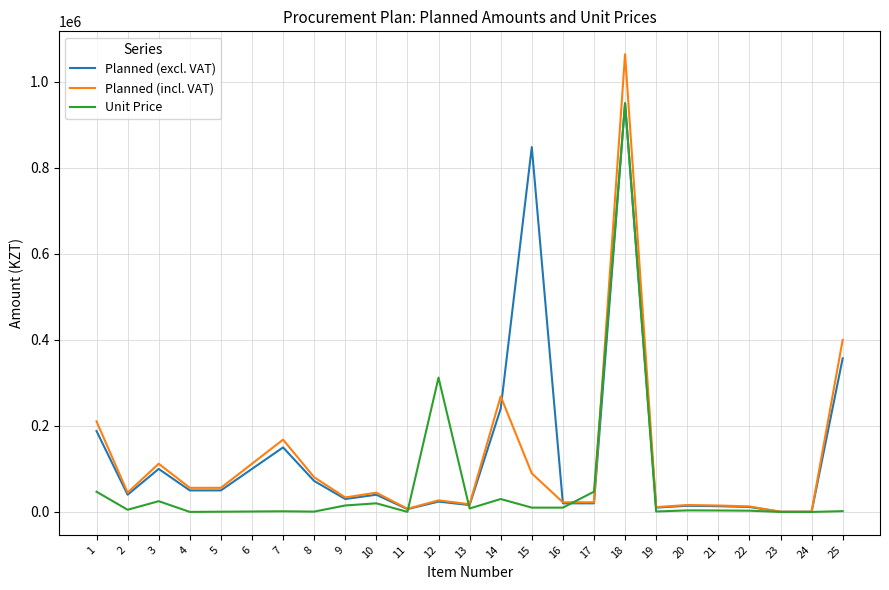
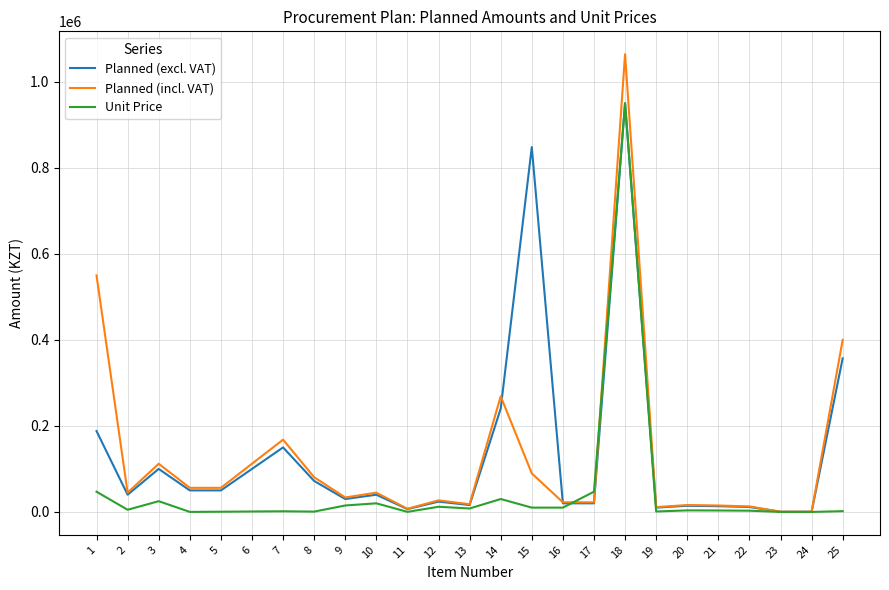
Planned (incl. VAT), 1: 210000 -> 550000
Unit Price, 12: 310000 -> 10000
